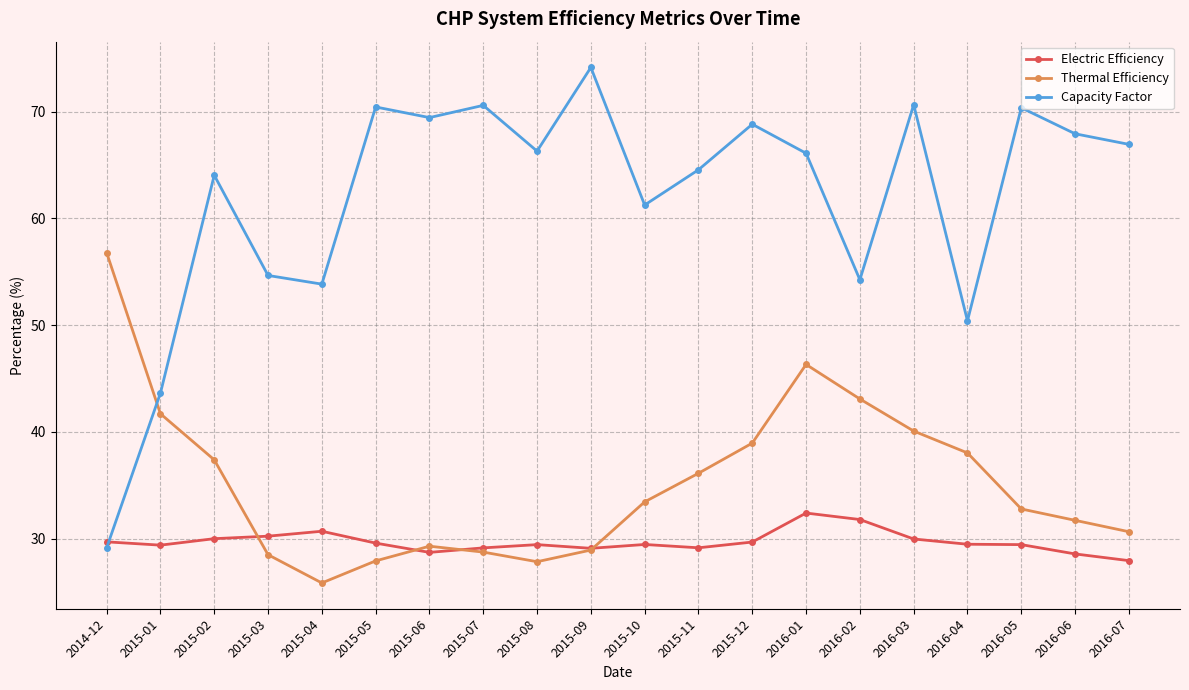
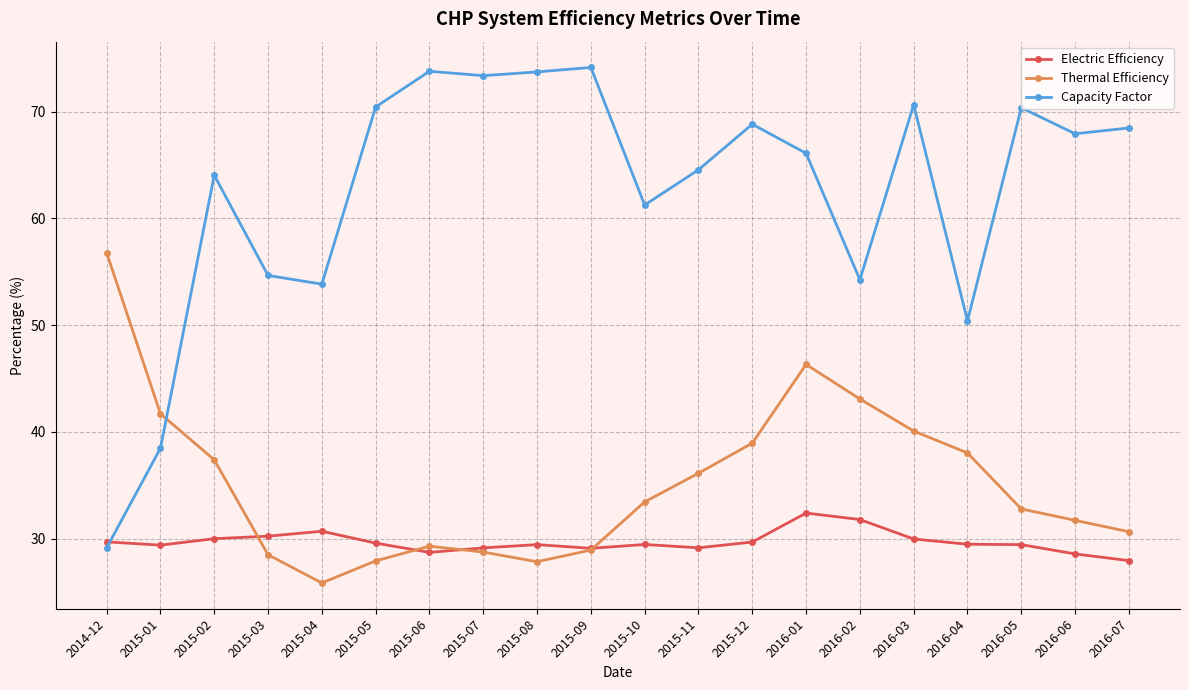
Capacity Factor, 2015-01: 43.6 -> 38.5
Capacity Factor, 2015-06: 69.5 -> 73.8
Capacity Factor, 2015-07: 70.6 -> 73.4
Capacity Factor, 2015-08: 66.3 -> 73.7
Capacity Factor, 2016-07: 66.9 -> 68.5
